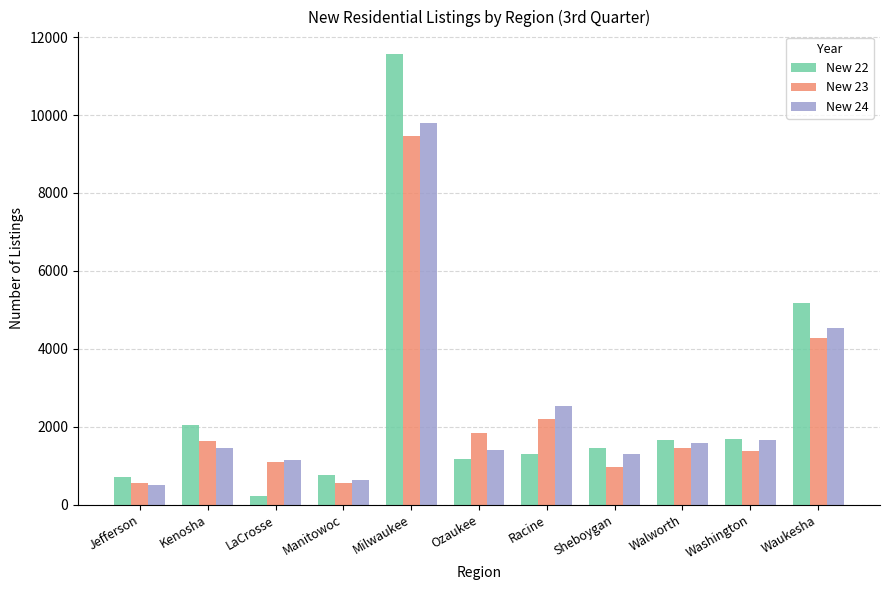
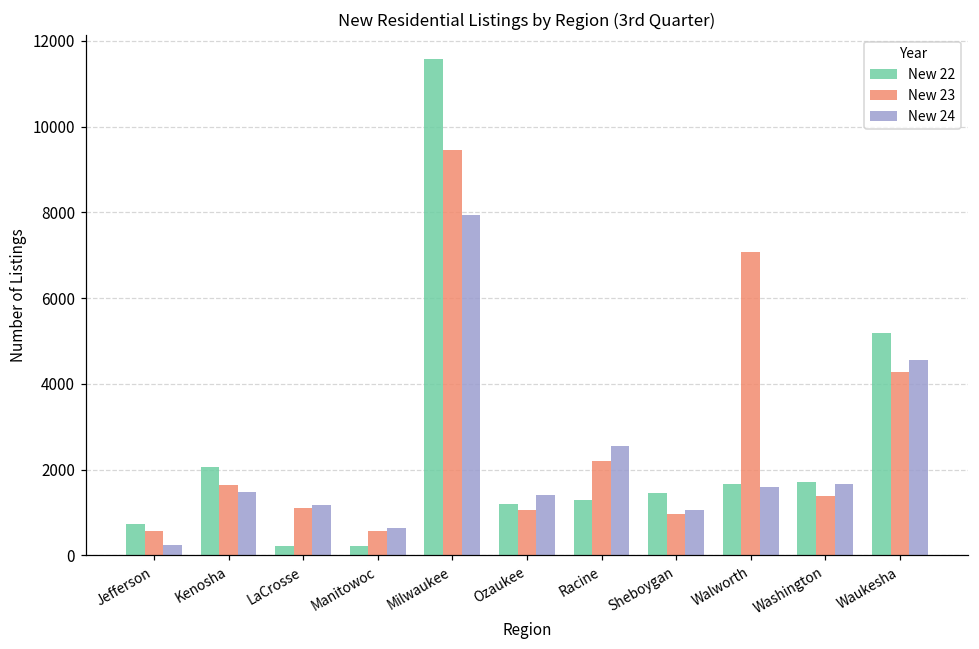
New 24, Jefferson: 500 -> 200
New 22, Manitowoc: 800 -> 200
New 24, Milwaukee: 9800 -> 7900
New 23, Ozaukee: 1800 -> 1100
New 24, Sheboygan: 1300 -> 1000
New 23, Walworth: 1500 -> 7100
